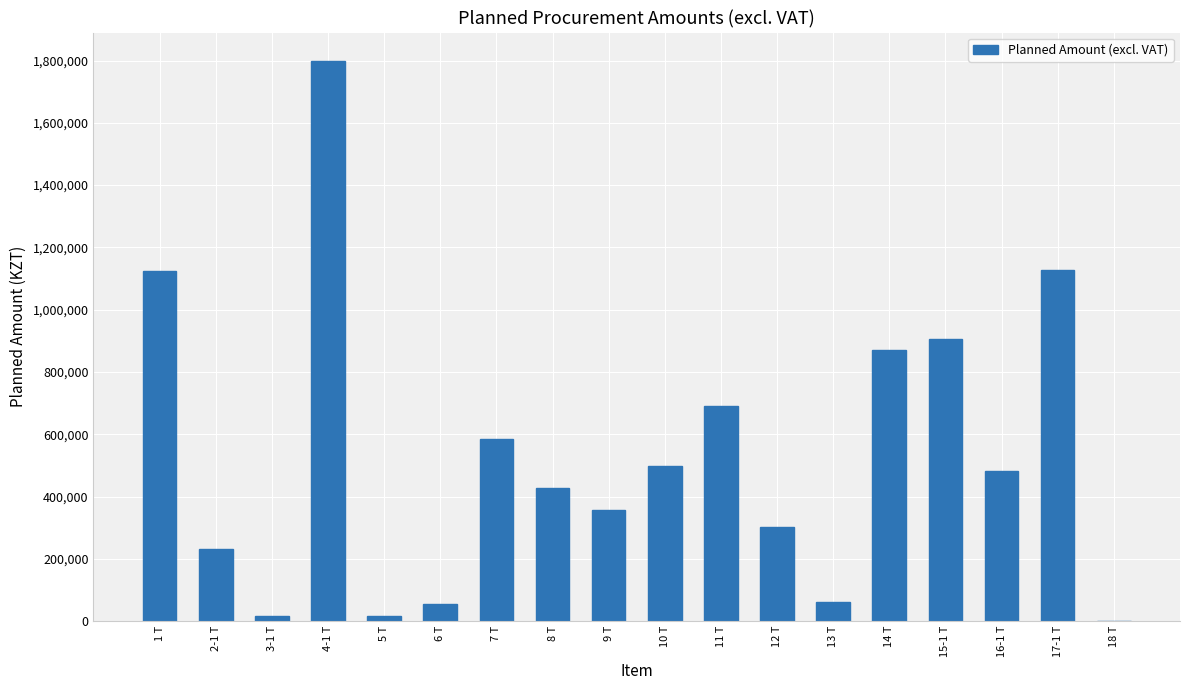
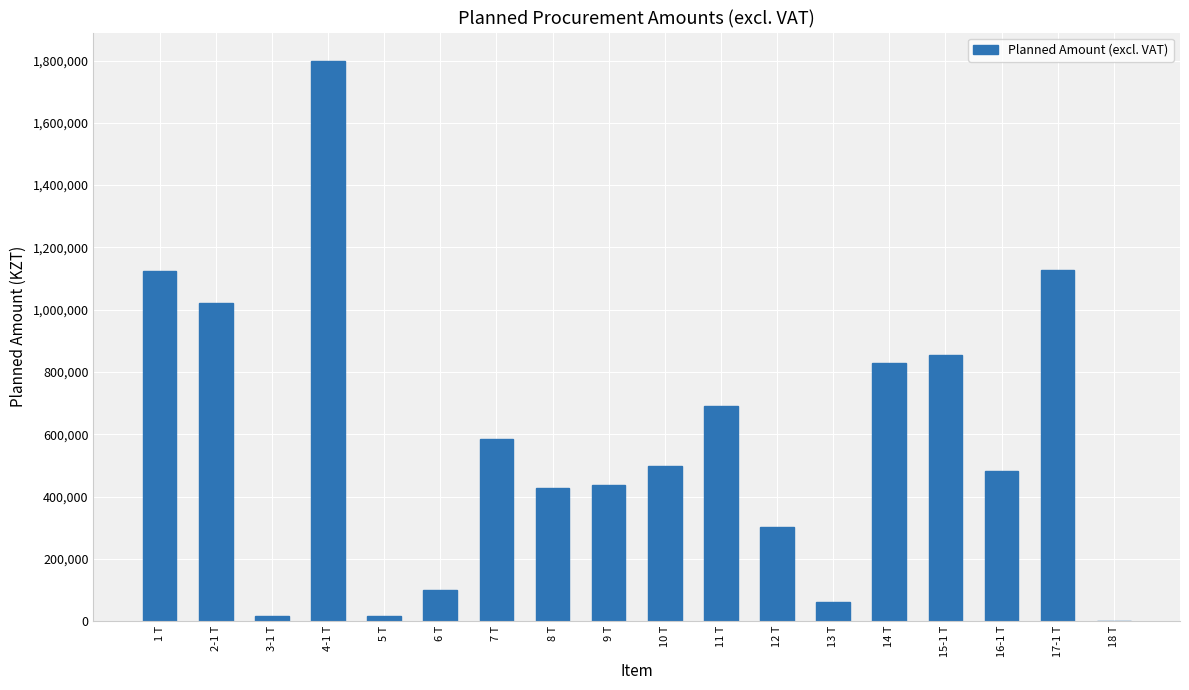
2-1 T: 230,000 -> 1,020,000
6 T: 60,000 -> 100,000
9 T: 360,000 -> 440,000
14 T: 870,000 -> 830,000
15-1 T: 910,000 -> 850,000
